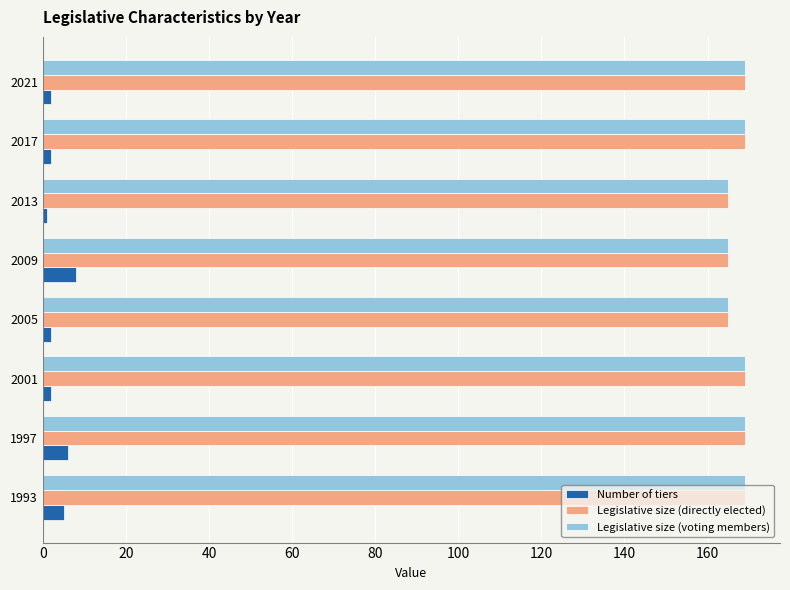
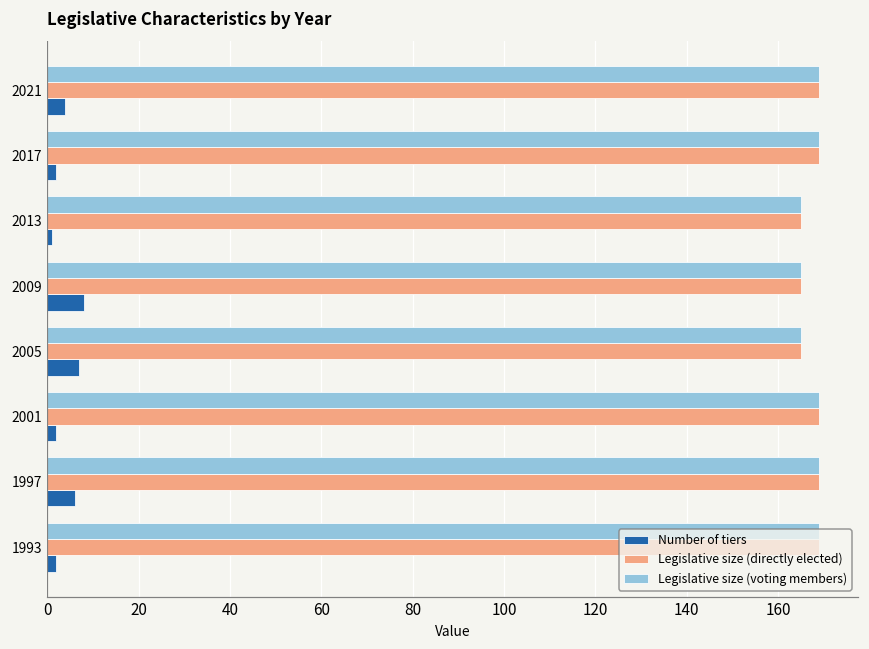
Number of tiers, 2021: 2 -> 4
Number of tiers, 2005: 2 -> 7
Number of tiers, 1993: 5 -> 2
